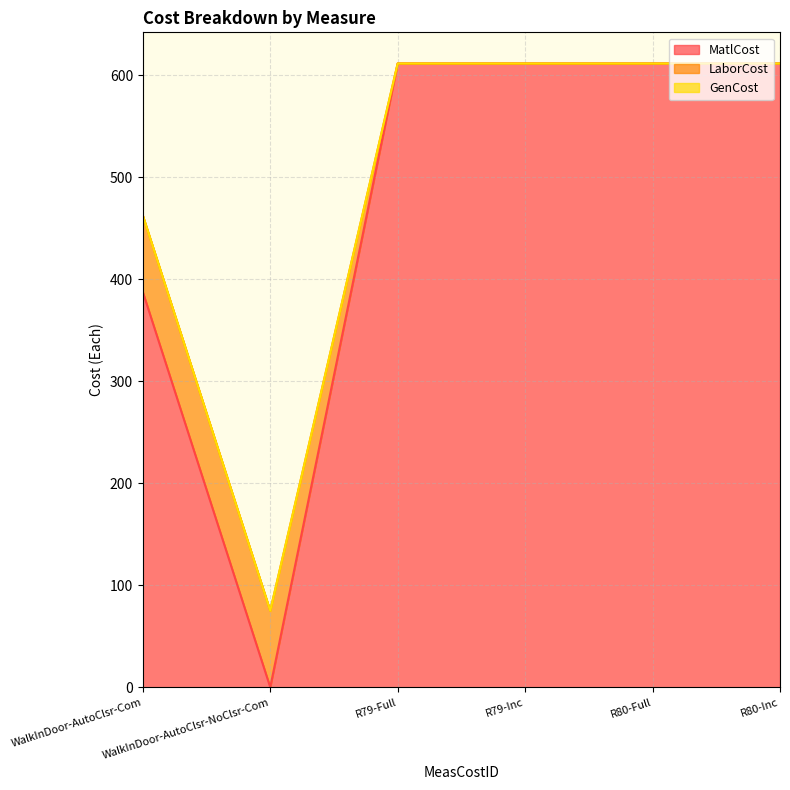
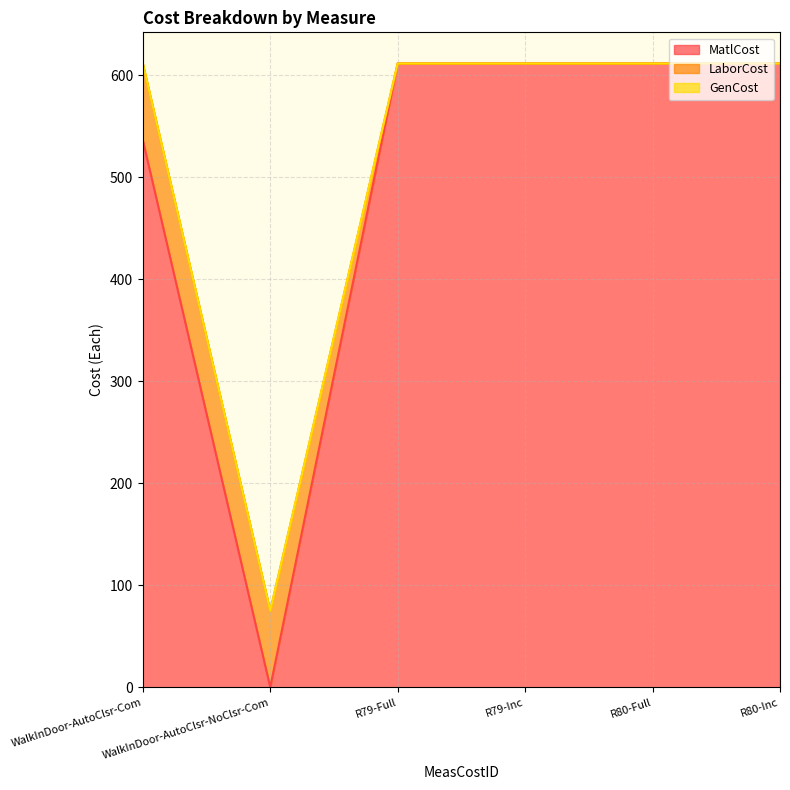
MatlCost, WalkInDoor-AutoClsr-Com: 388 -> 537
